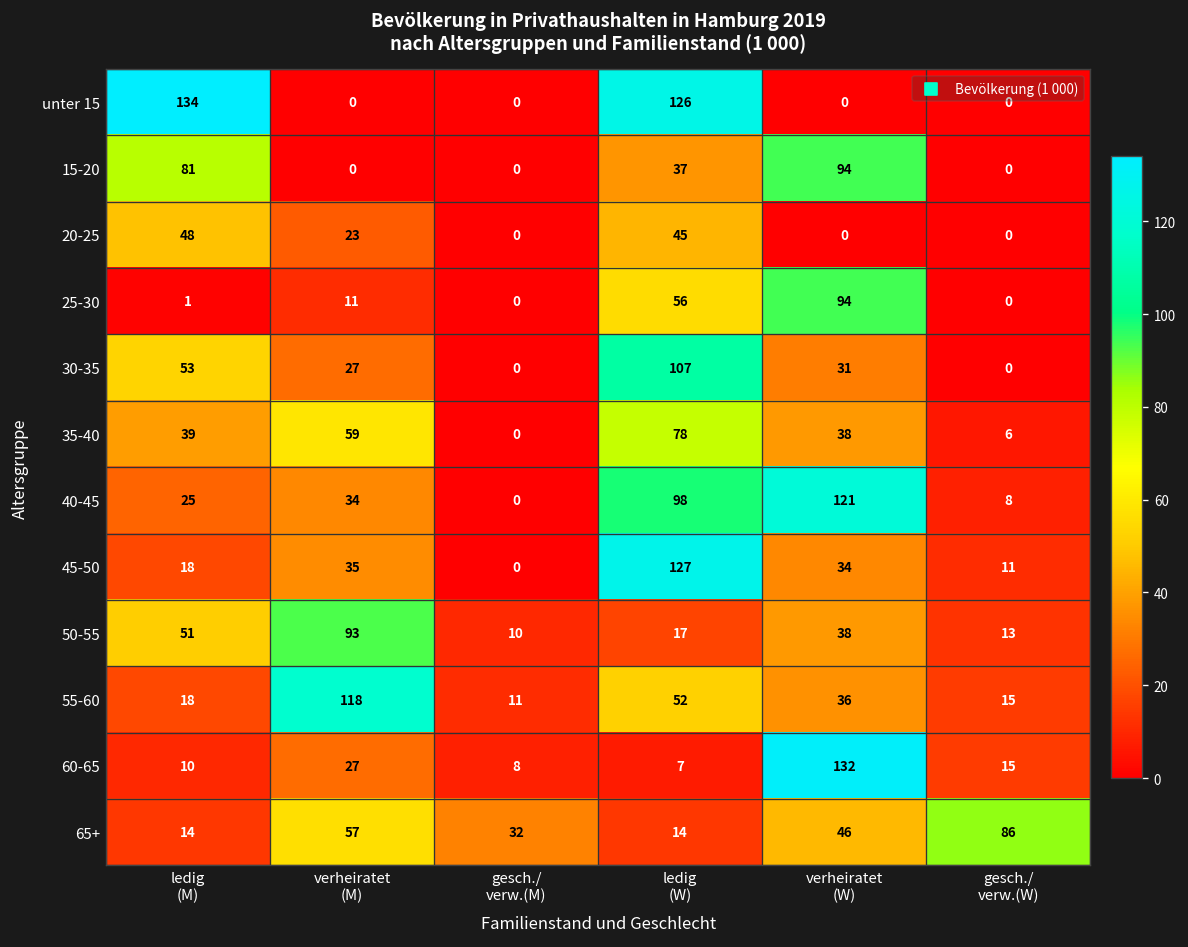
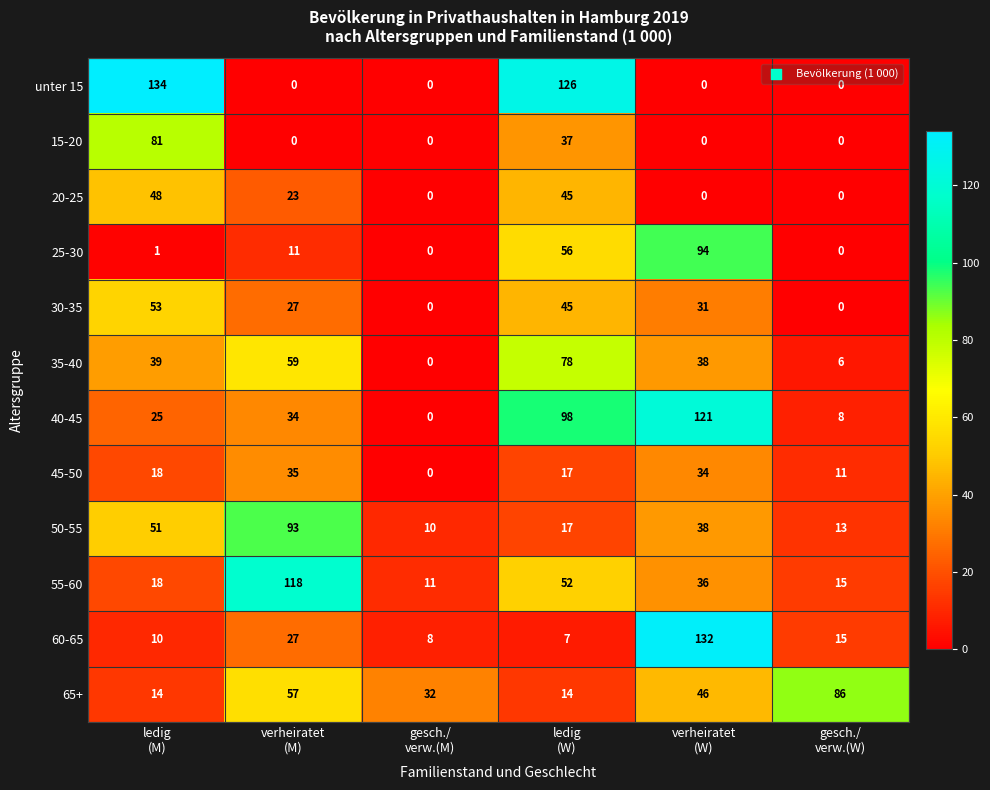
15-20, verheiratet (W): 94 -> 0
30-35, ledig (W): 107 -> 45
45-50, ledig (W): 127 -> 17
